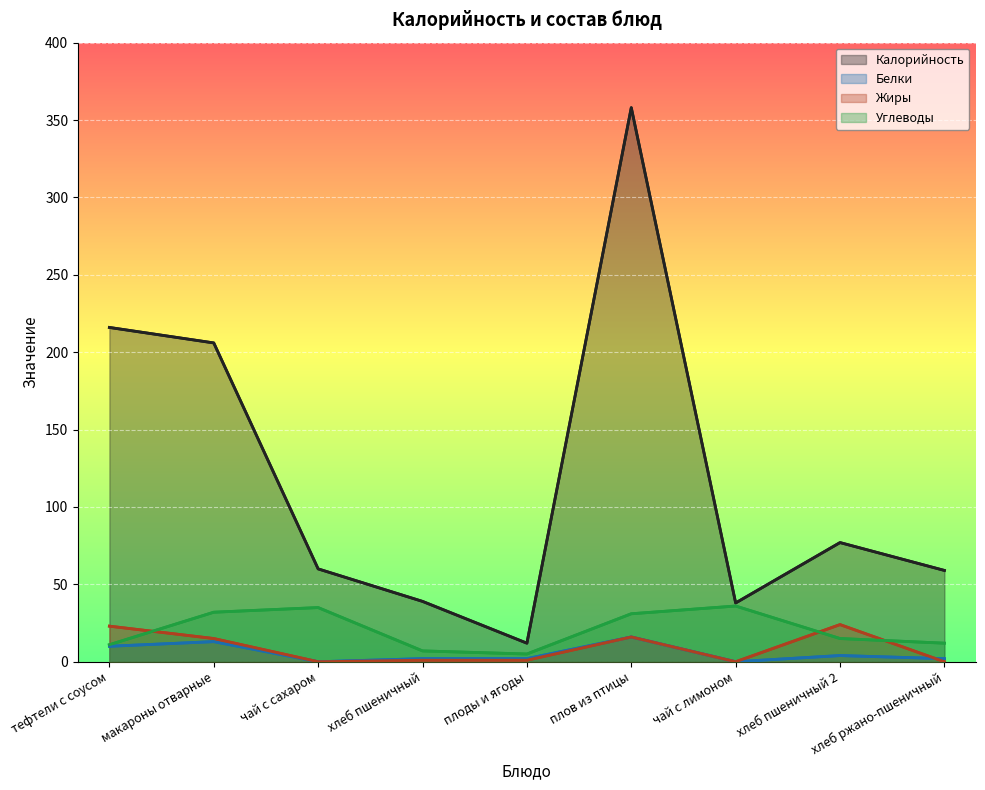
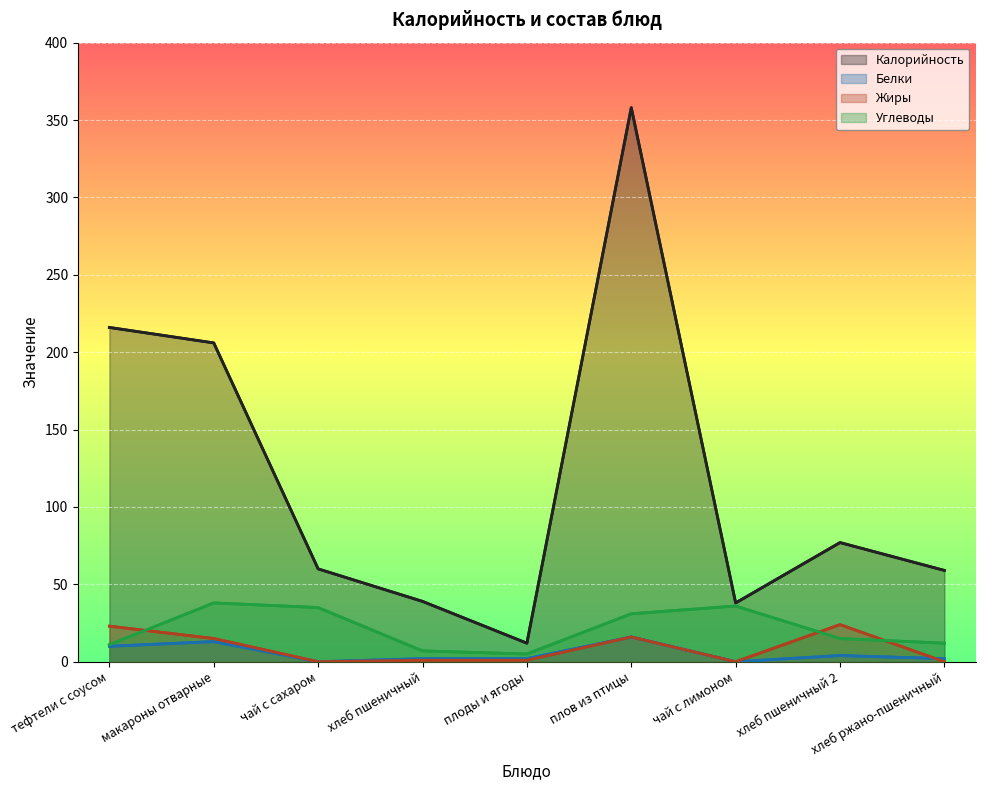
Углеводы, макароны отварные: 32 -> 38
